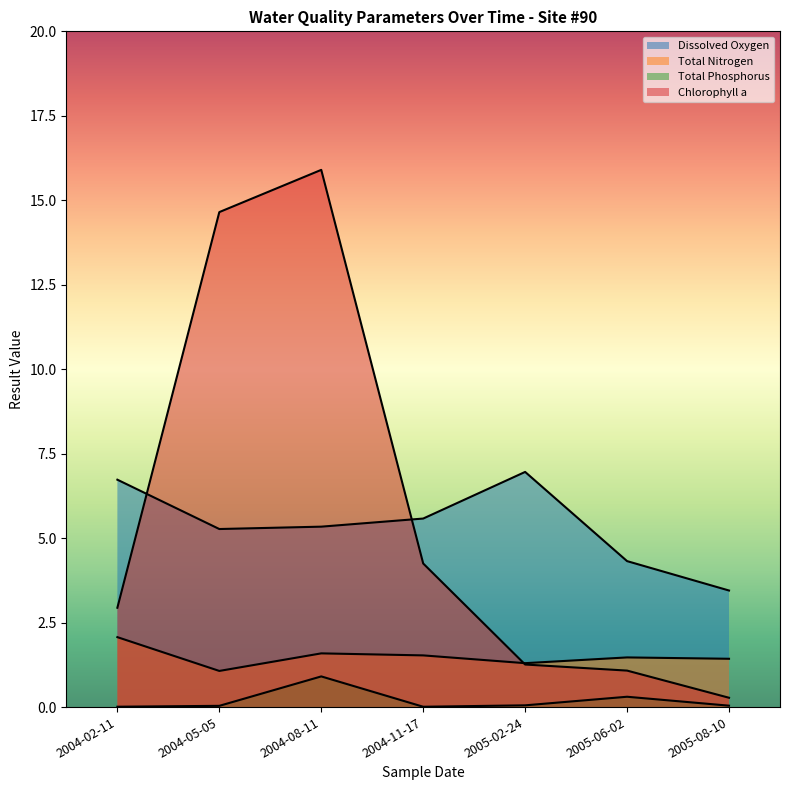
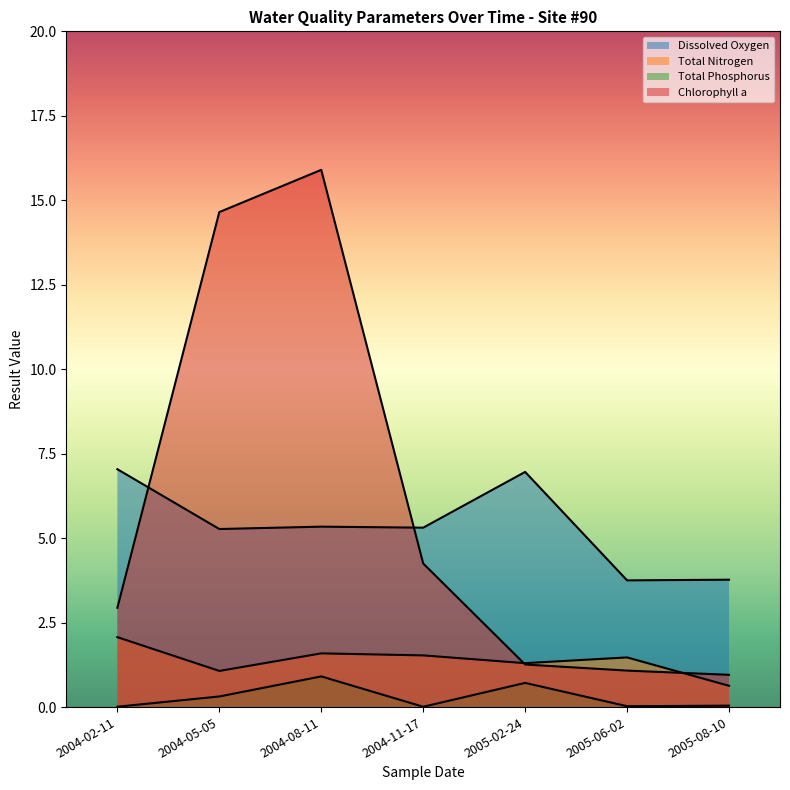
Dissolved Oxygen, 2004-02-11: 6.7 -> 7.0
Total Phosphorus, 2004-05-05: 0.0 -> 0.3
Dissolved Oxygen, 2004-11-17: 5.6 -> 5.3
Total Phosphorus, 2005-02-24: 0.1 -> 0.7
Dissolved Oxygen, 2005-06-02: 4.3 -> 3.8
Total Phosphorus, 2005-06-02: 0.3 -> 0.0
Dissolved Oxygen, 2005-08-10: 3.5 -> 3.8
Total Nitrogen, 2005-08-10: 1.4 -> 0.6
Chlorophyll a, 2005-08-10: 0.3 -> 1.0
